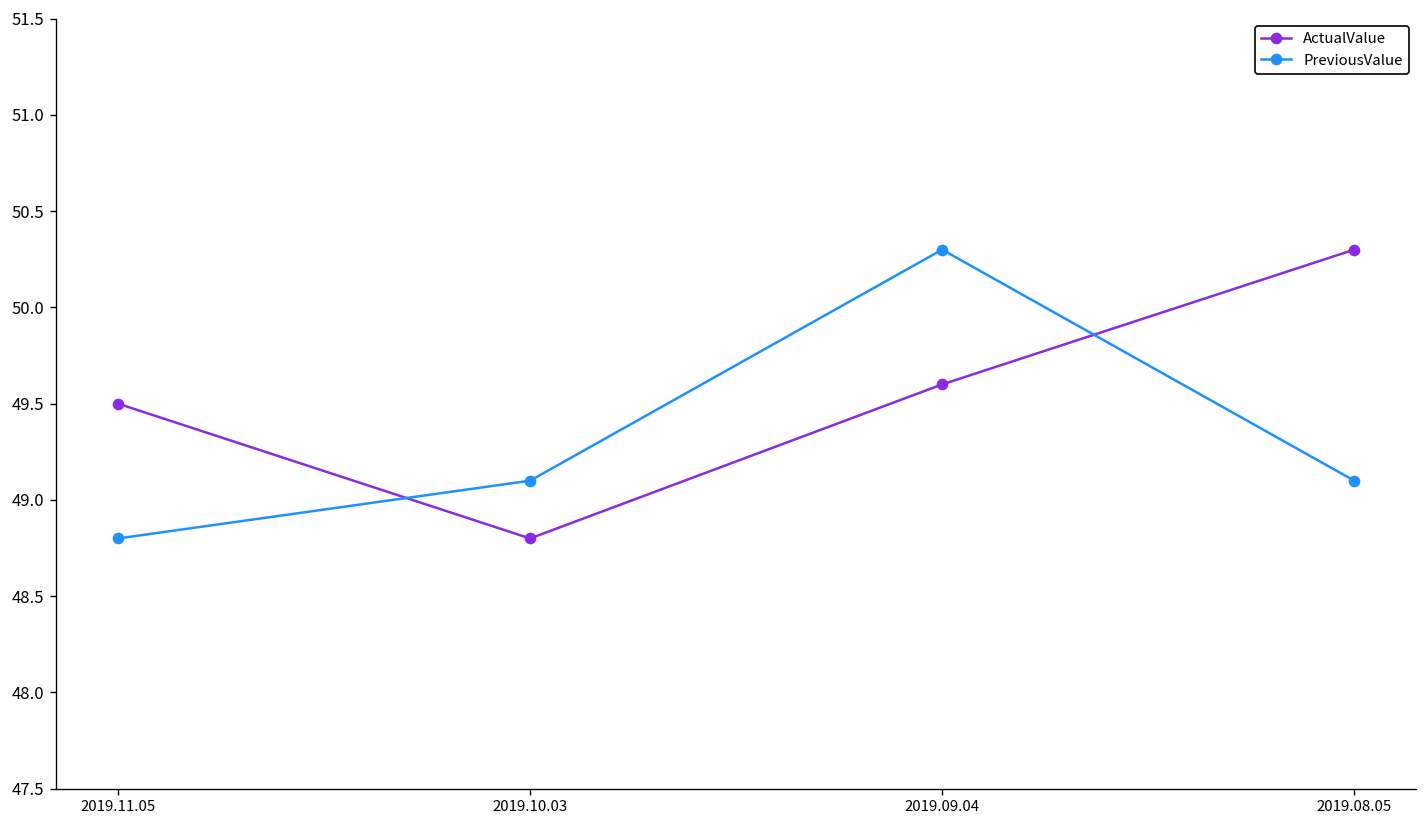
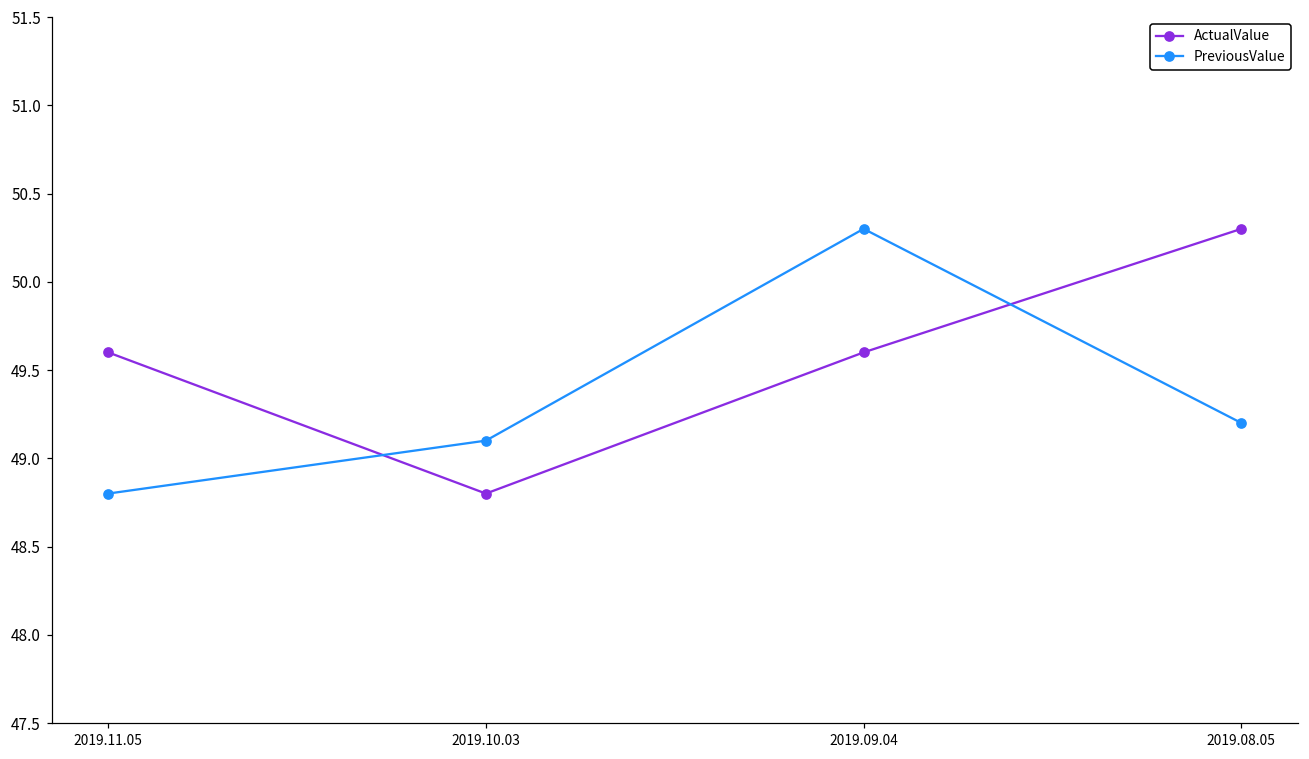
ActualValue, 2019.11.05: 49.5 -> 49.6
PreviousValue, 2019.08.05: 49.1 -> 49.2
